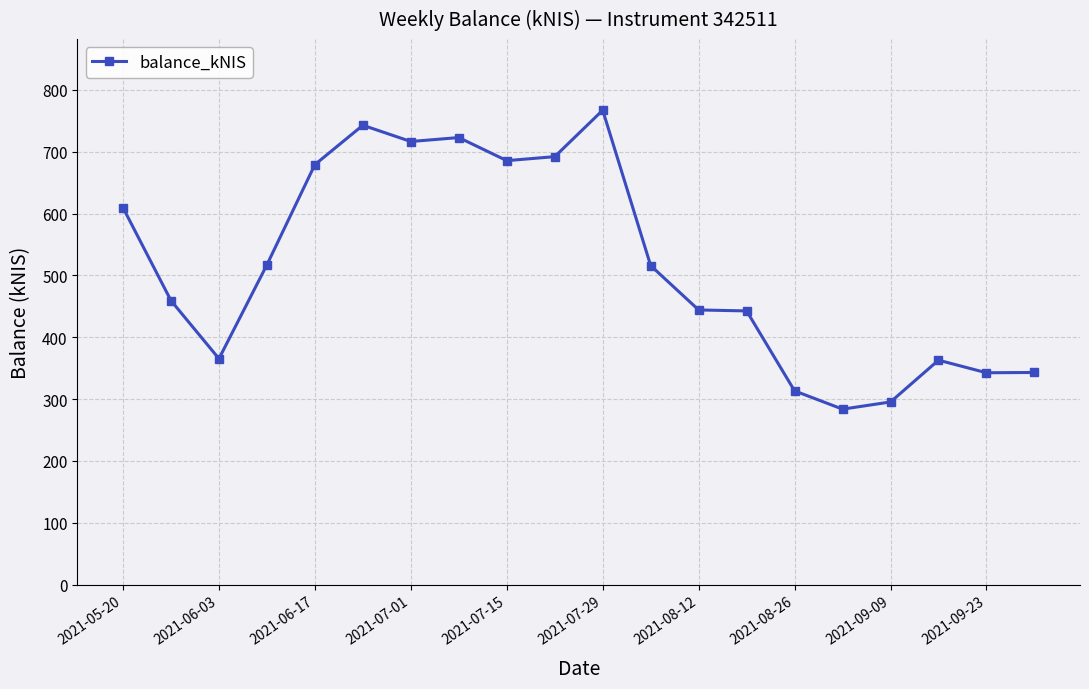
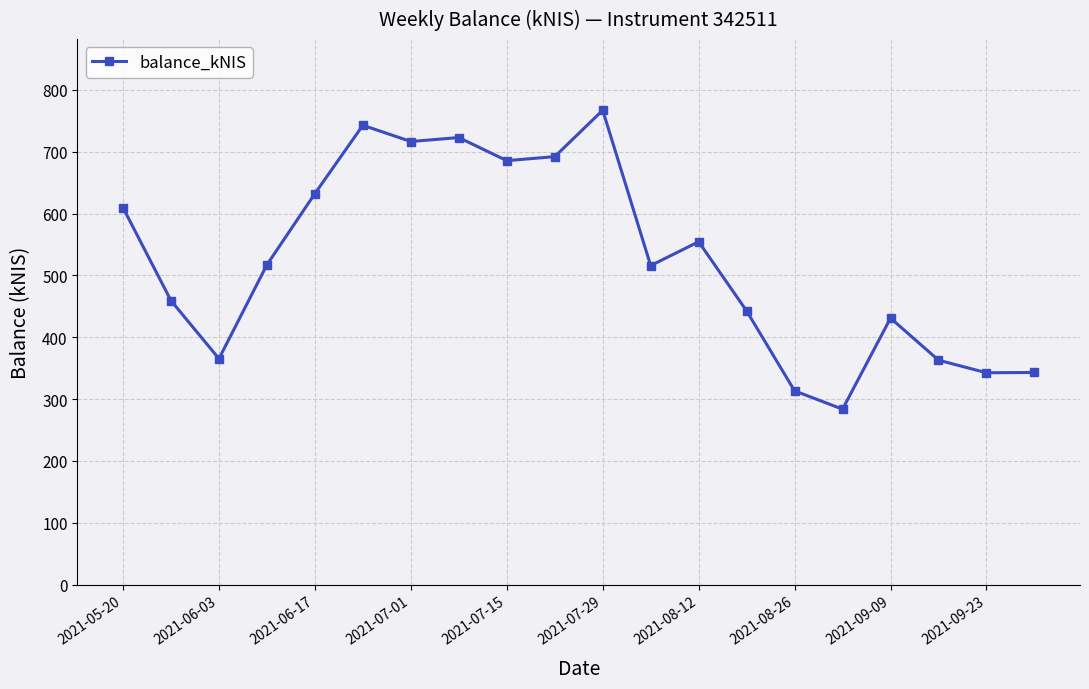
2021-06-17: 680 -> 630
2021-08-12: 440 -> 550
2021-09-09: 300 -> 430
